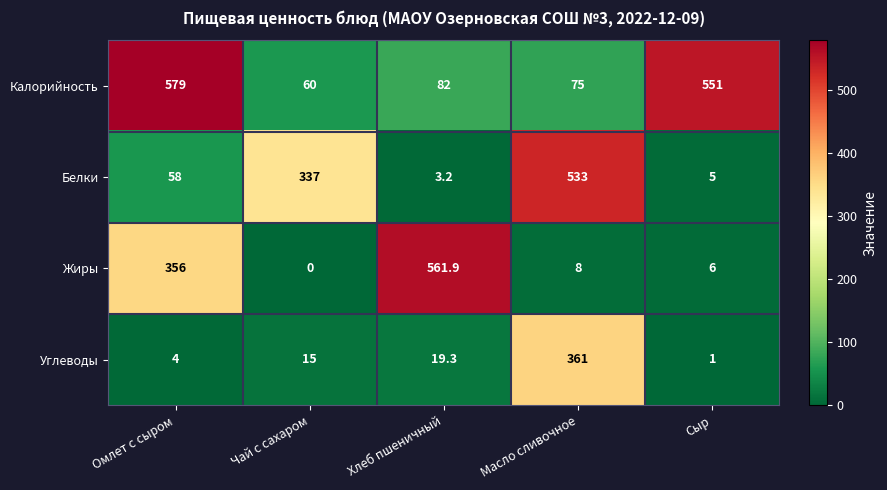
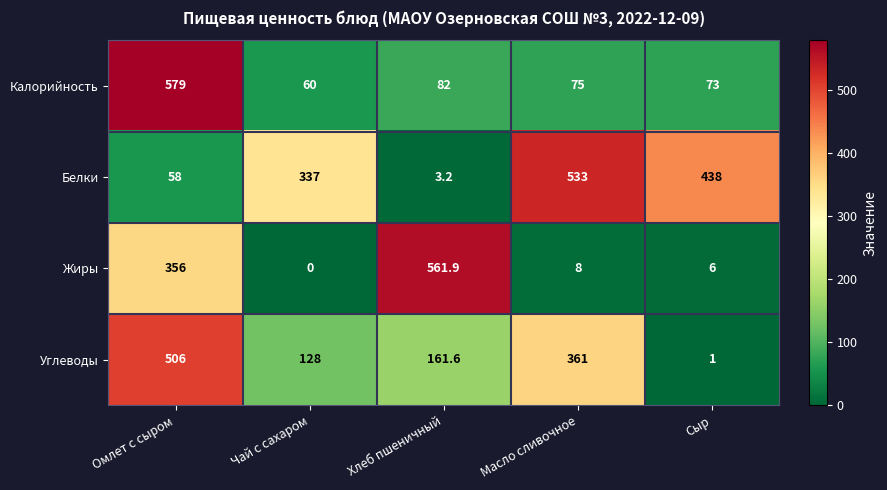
Калорийность, Сыр: 551 -> 73
Белки, Сыр: 5 -> 438
Углеводы, Омлет с сыром: 4 -> 506
Углеводы, Чай с сахаром: 15 -> 128
Углеводы, Хлеб пшеничный: 19.3 -> 161.6
